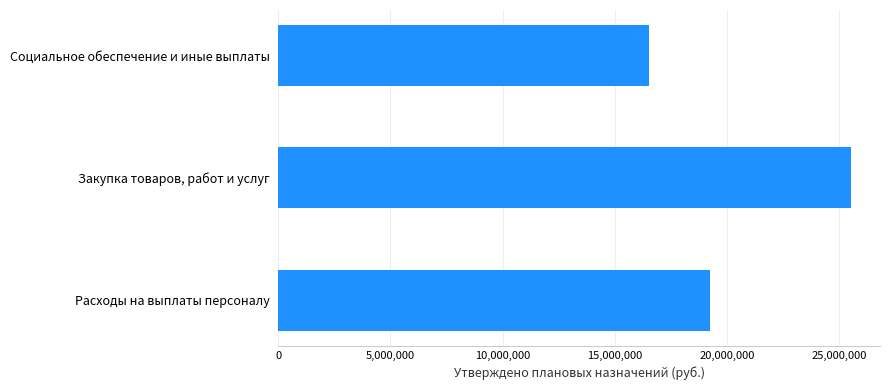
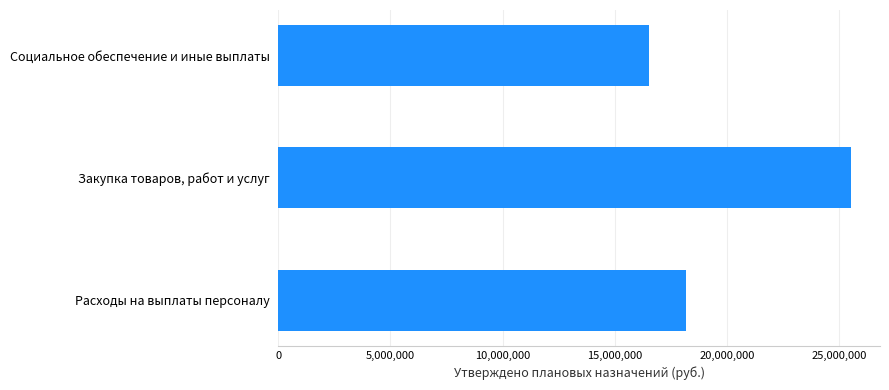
Расходы на выплаты персоналу: 19,200,000 -> 18,200,000
